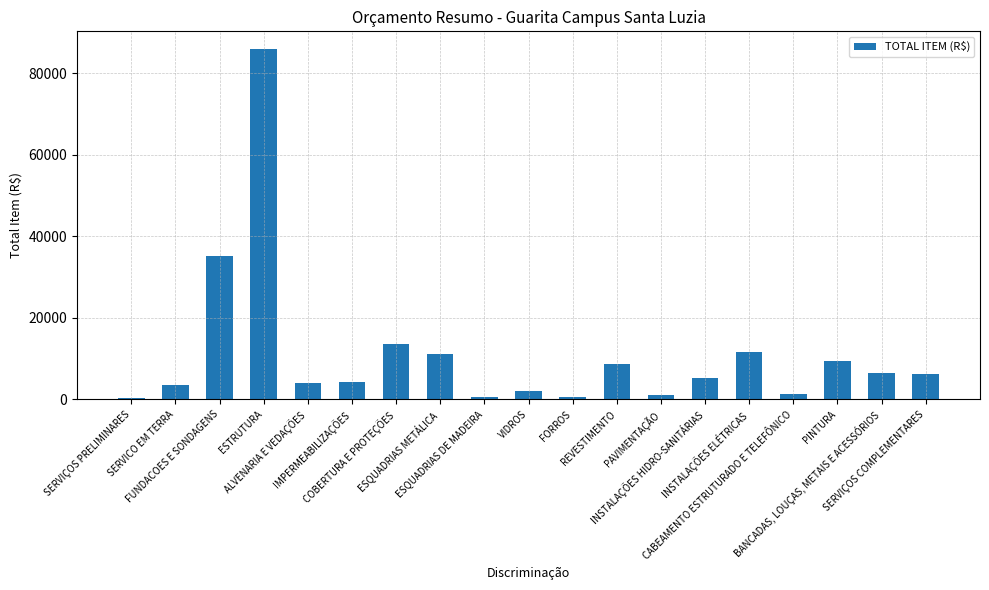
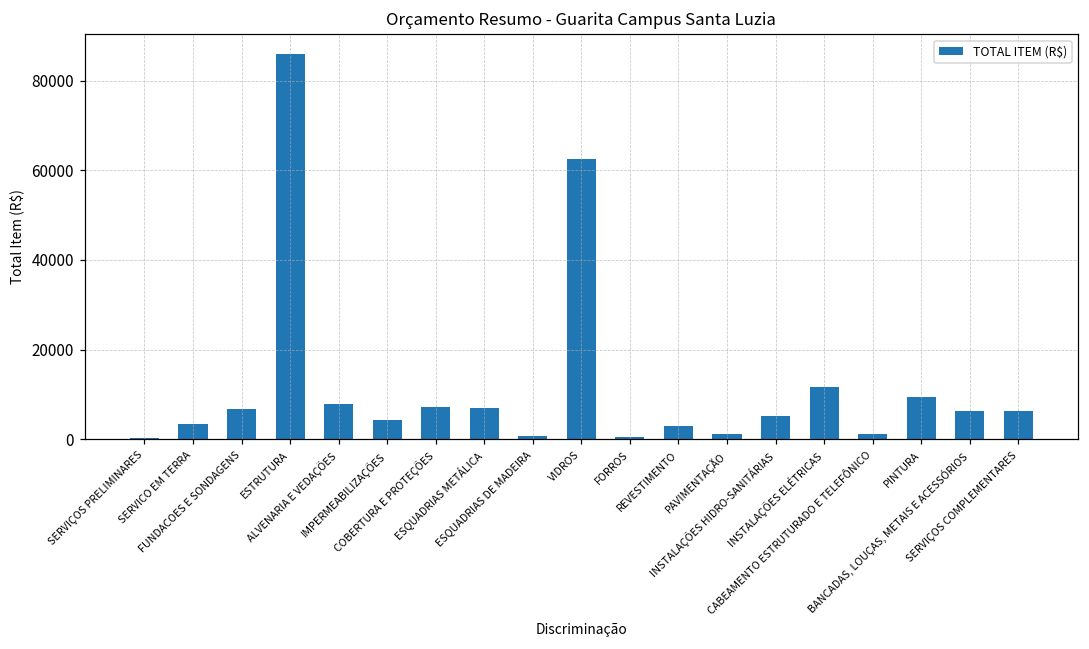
FUNDACOES E SONDAGENS: 35000 -> 7000
ALVENARIA E VEDAÇÕES: 4000 -> 8000
COBERTURA E PROTEÇÕES: 14000 -> 7000
ESQUADRIAS METÁLICA: 11000 -> 7000
VIDROS: 2000 -> 63000
REVESTIMENTO: 9000 -> 3000
